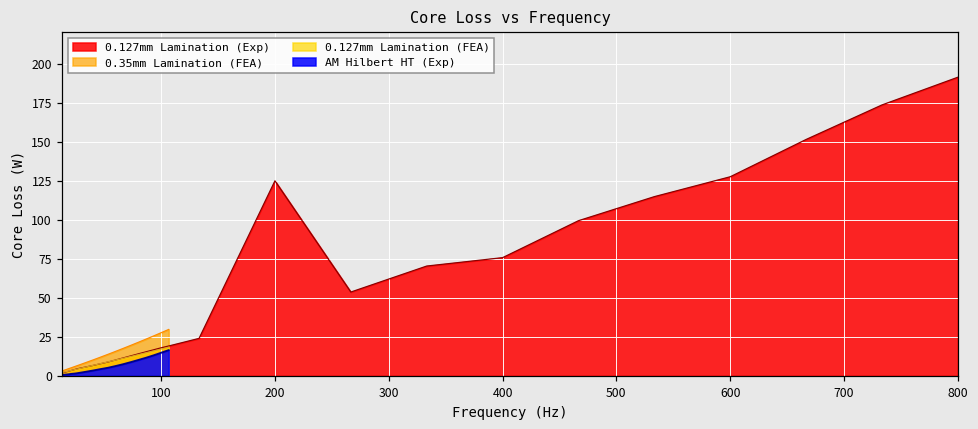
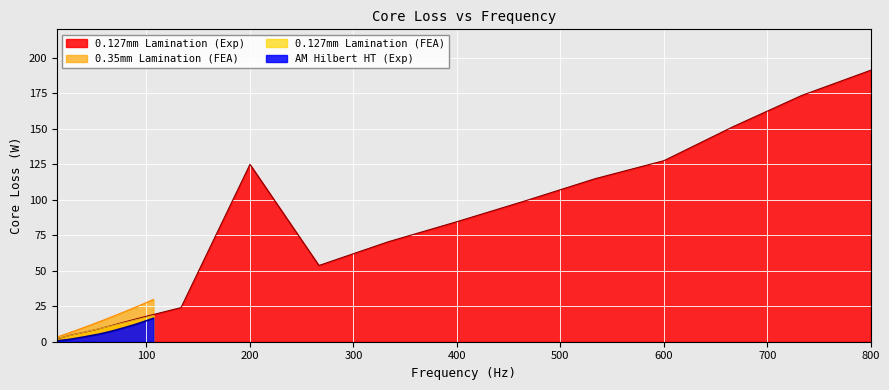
0.127mm Lamination (Exp), 400: 76 -> 85
